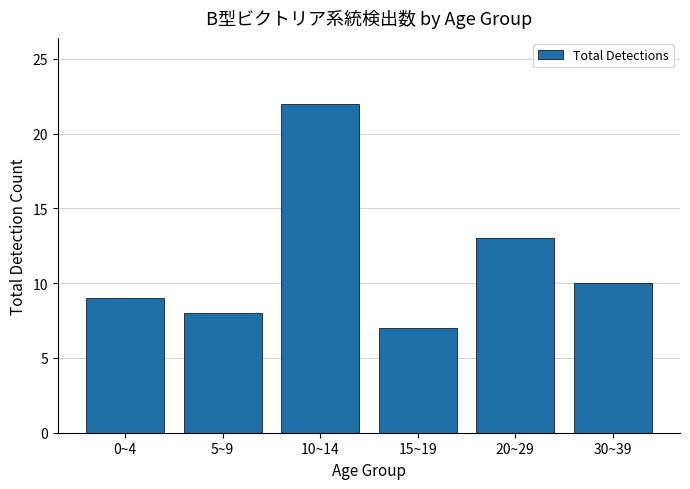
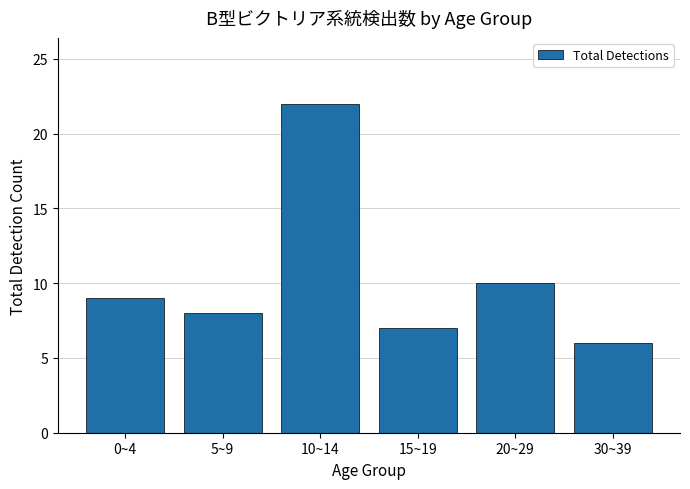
20~29: 13 -> 10
30~39: 10 -> 6
